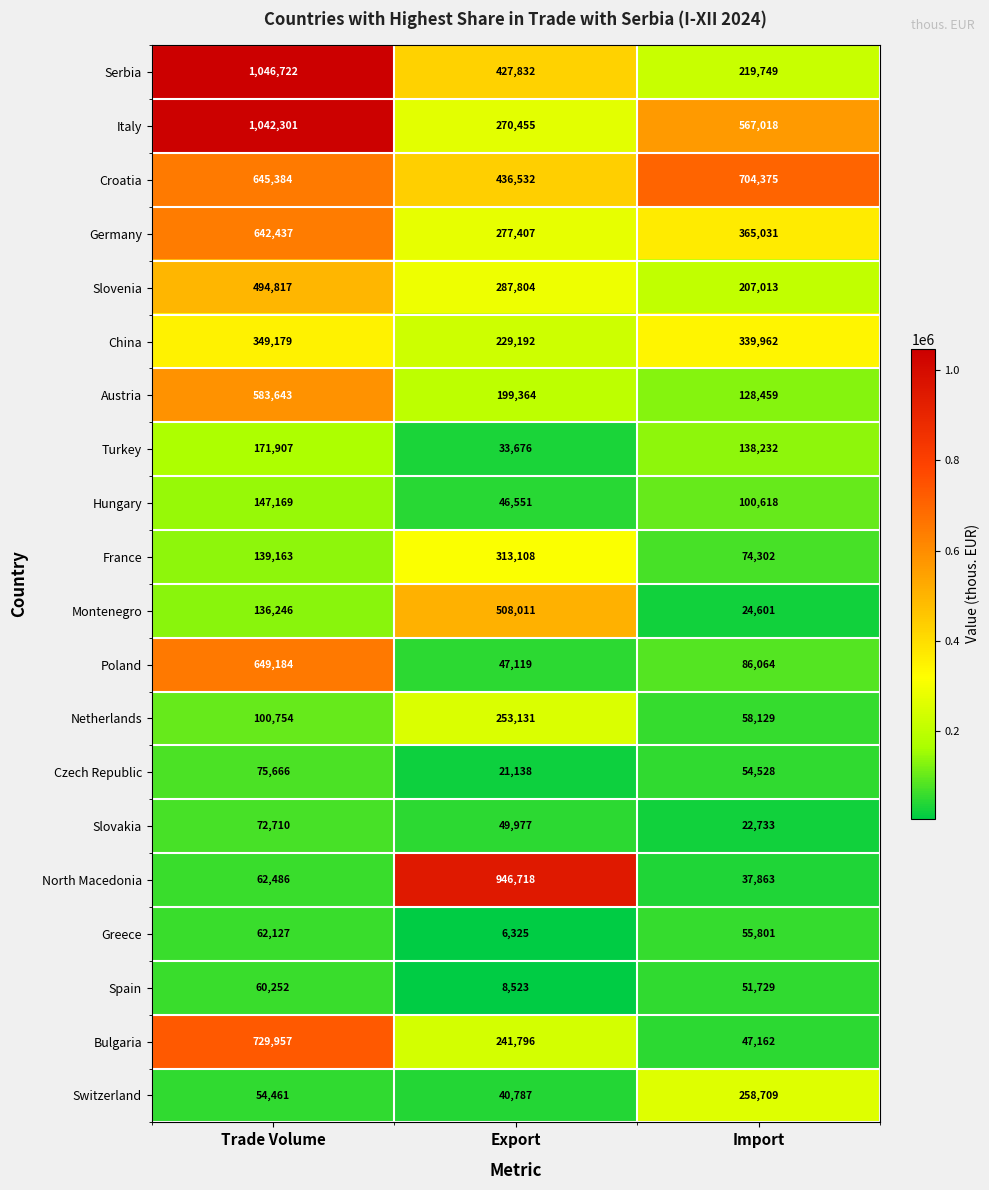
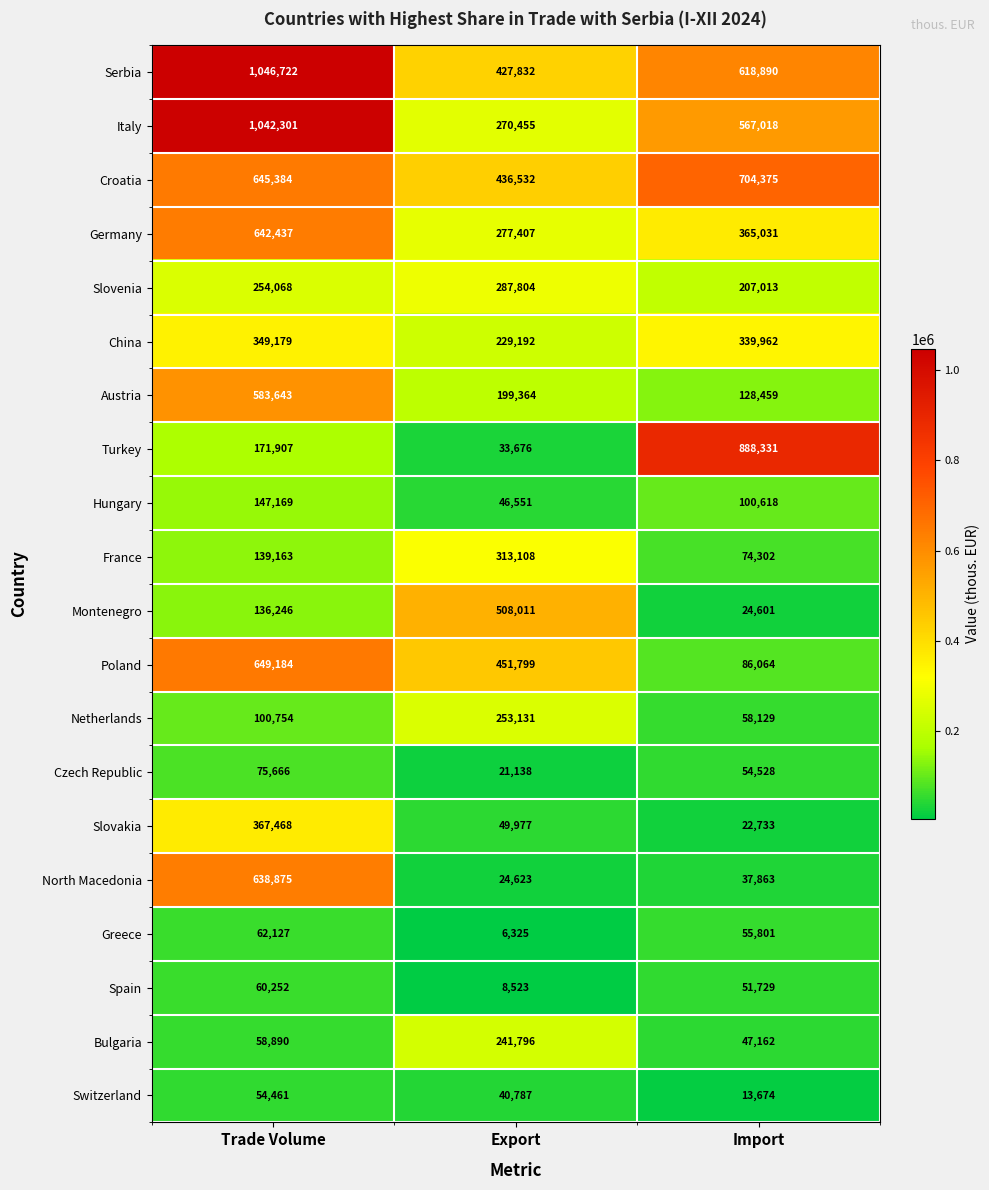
Serbia, Import: 219,749 -> 618,890
Slovenia, Trade Volume: 494,817 -> 254,068
Turkey, Import: 138,232 -> 888,331
Poland, Export: 47,119 -> 451,799
Slovakia, Trade Volume: 72,710 -> 367,468
North Macedonia, Trade Volume: 62,486 -> 638,875
North Macedonia, Export: 946,718 -> 24,623
Bulgaria, Trade Volume: 729,957 -> 58,890
Switzerland, Import: 258,709 -> 13,674
